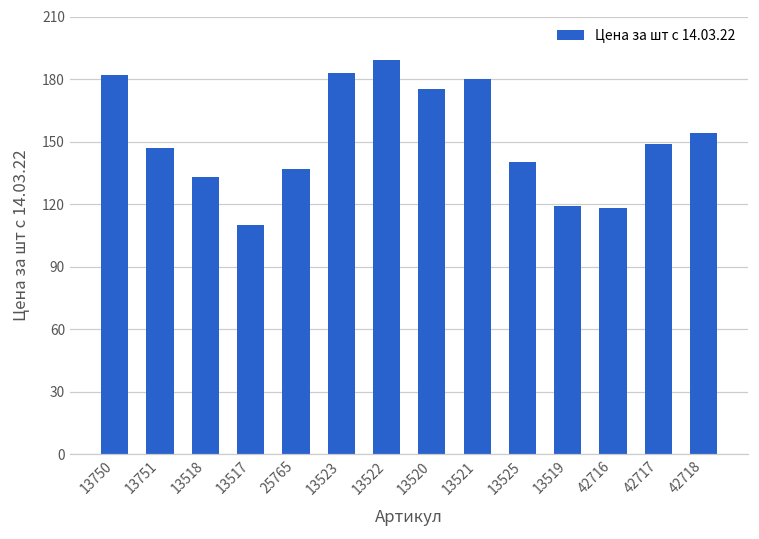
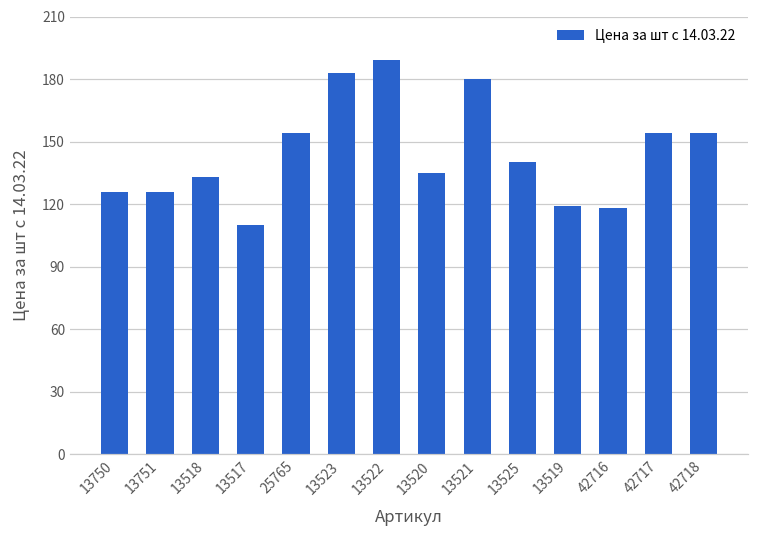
13750: 182 -> 126
13751: 147 -> 126
25765: 137 -> 154
13520: 175 -> 135
42717: 149 -> 154
